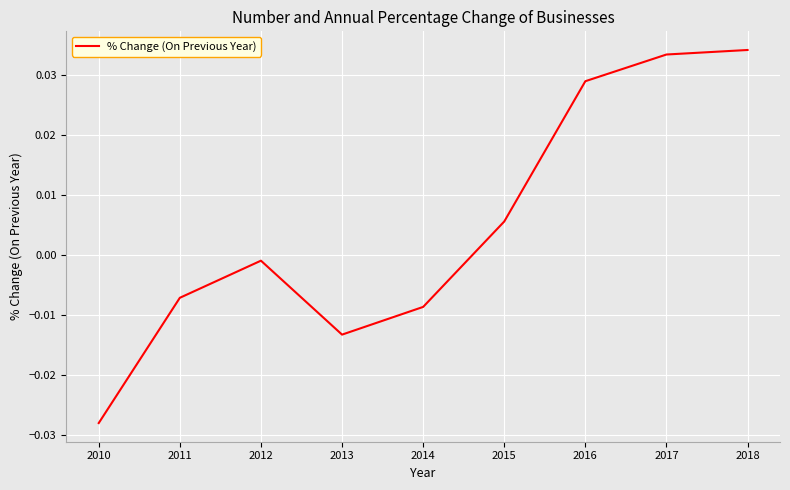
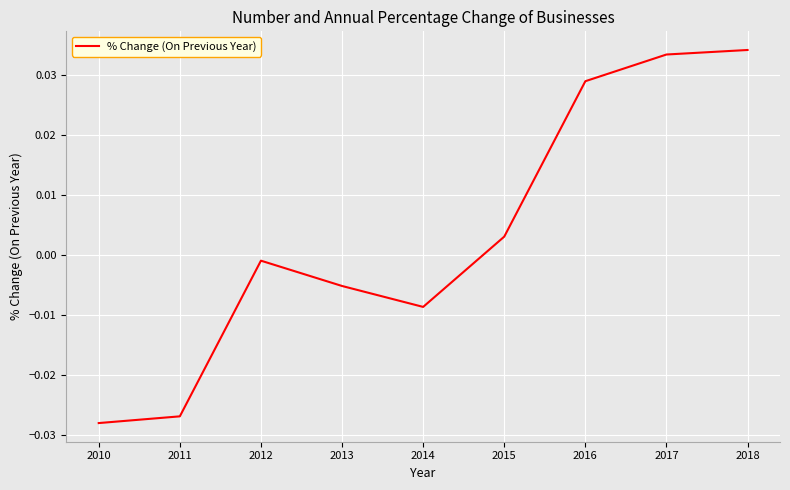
2011: -0.007 -> -0.027
2013: -0.013 -> -0.005
2015: 0.006 -> 0.003
